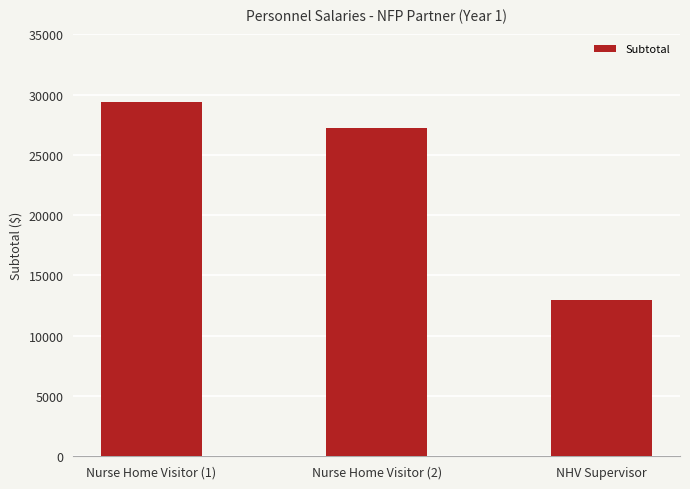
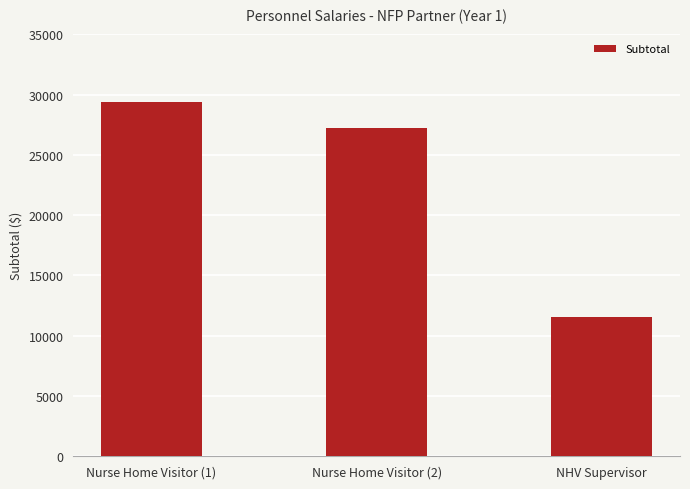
NHV Supervisor: 13000 -> 11500
